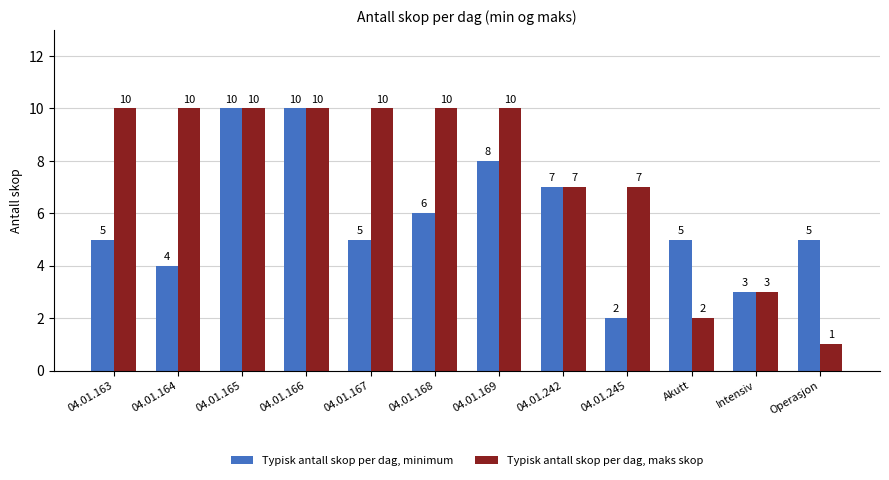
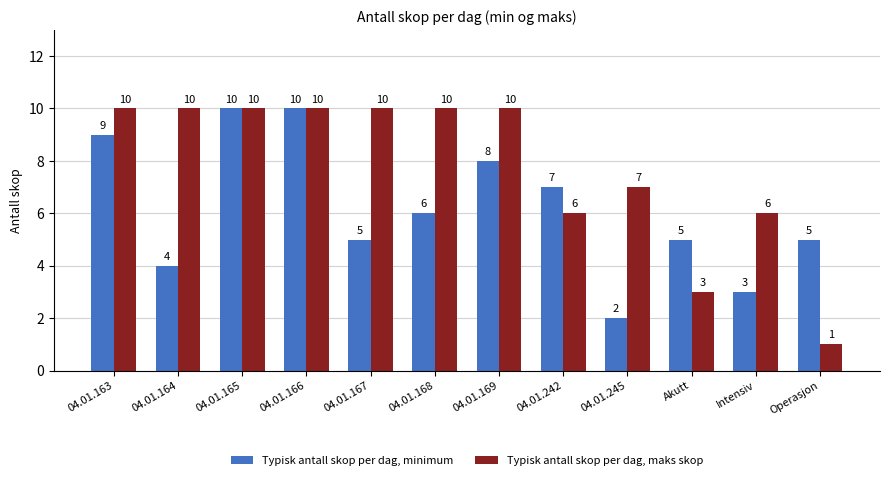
Typisk antall skop per dag, minimum, 04.01.163: 5 -> 9
Typisk antall skop per dag, maks skop, 04.01.242: 7 -> 6
Typisk antall skop per dag, maks skop, Akutt: 2 -> 3
Typisk antall skop per dag, maks skop, Intensiv: 3 -> 6
